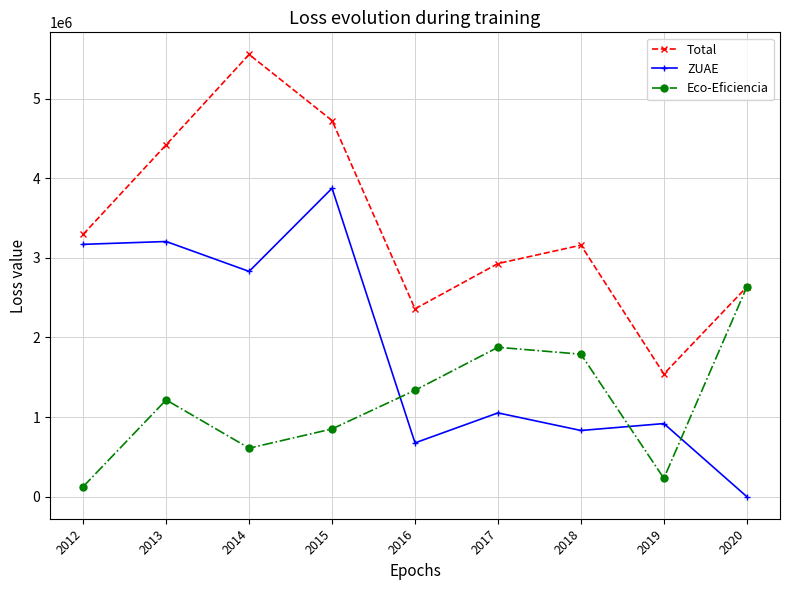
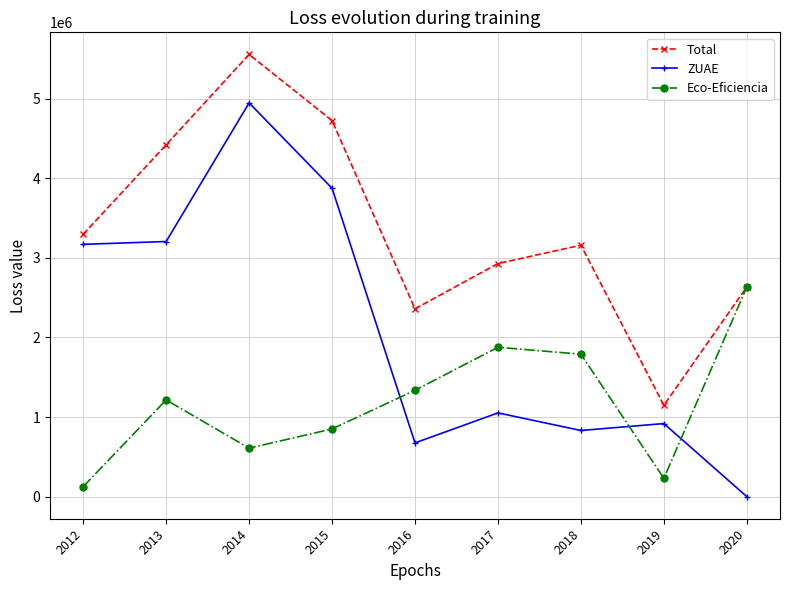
ZUAE, 2014: 2800000 -> 4900000
Total, 2019: 1500000 -> 1100000
